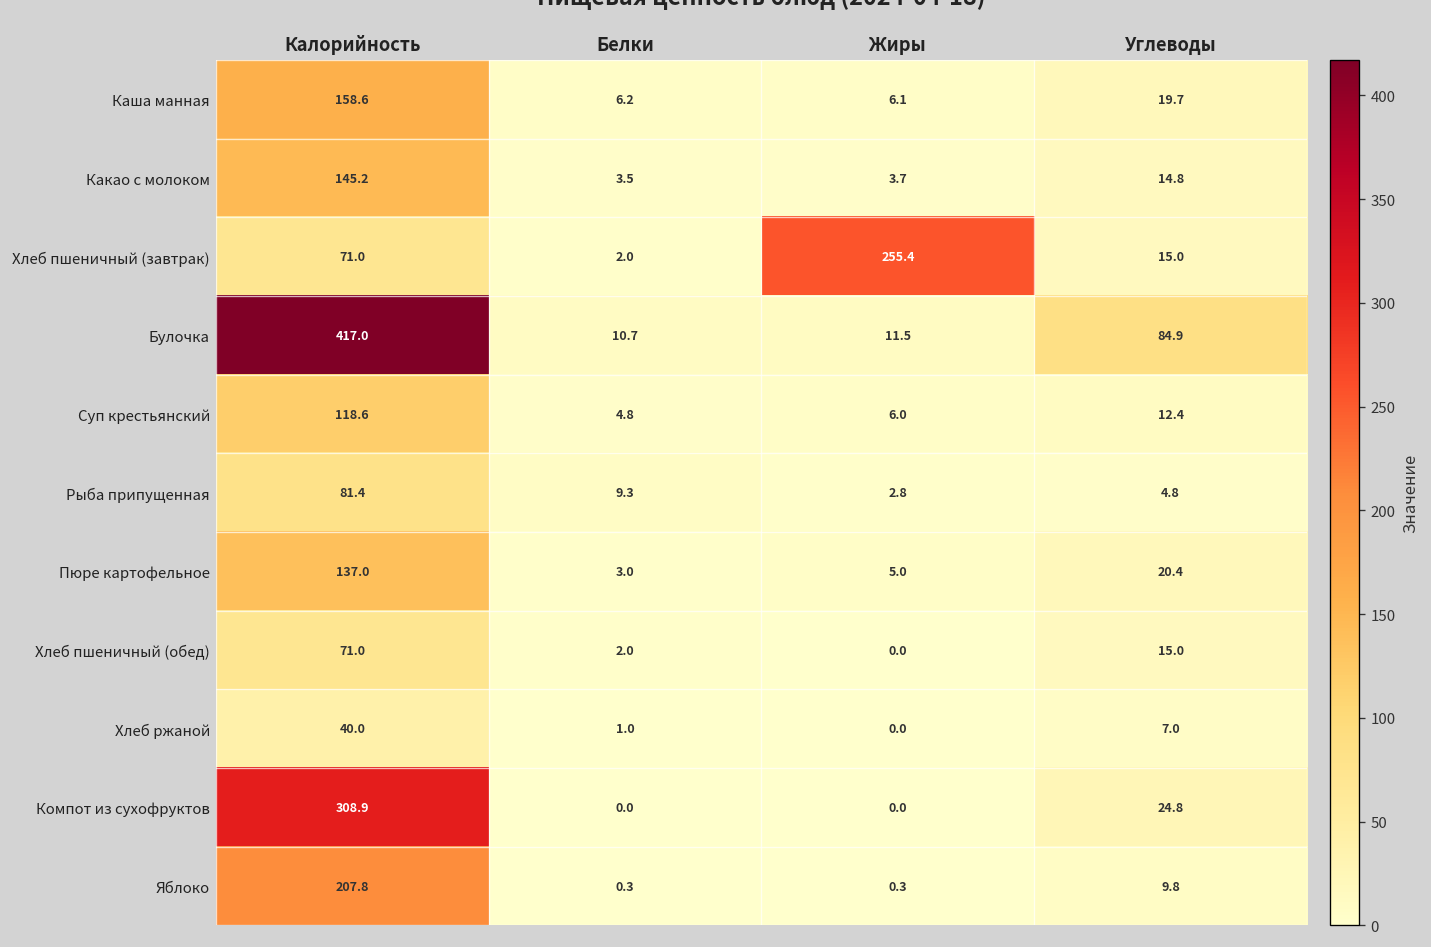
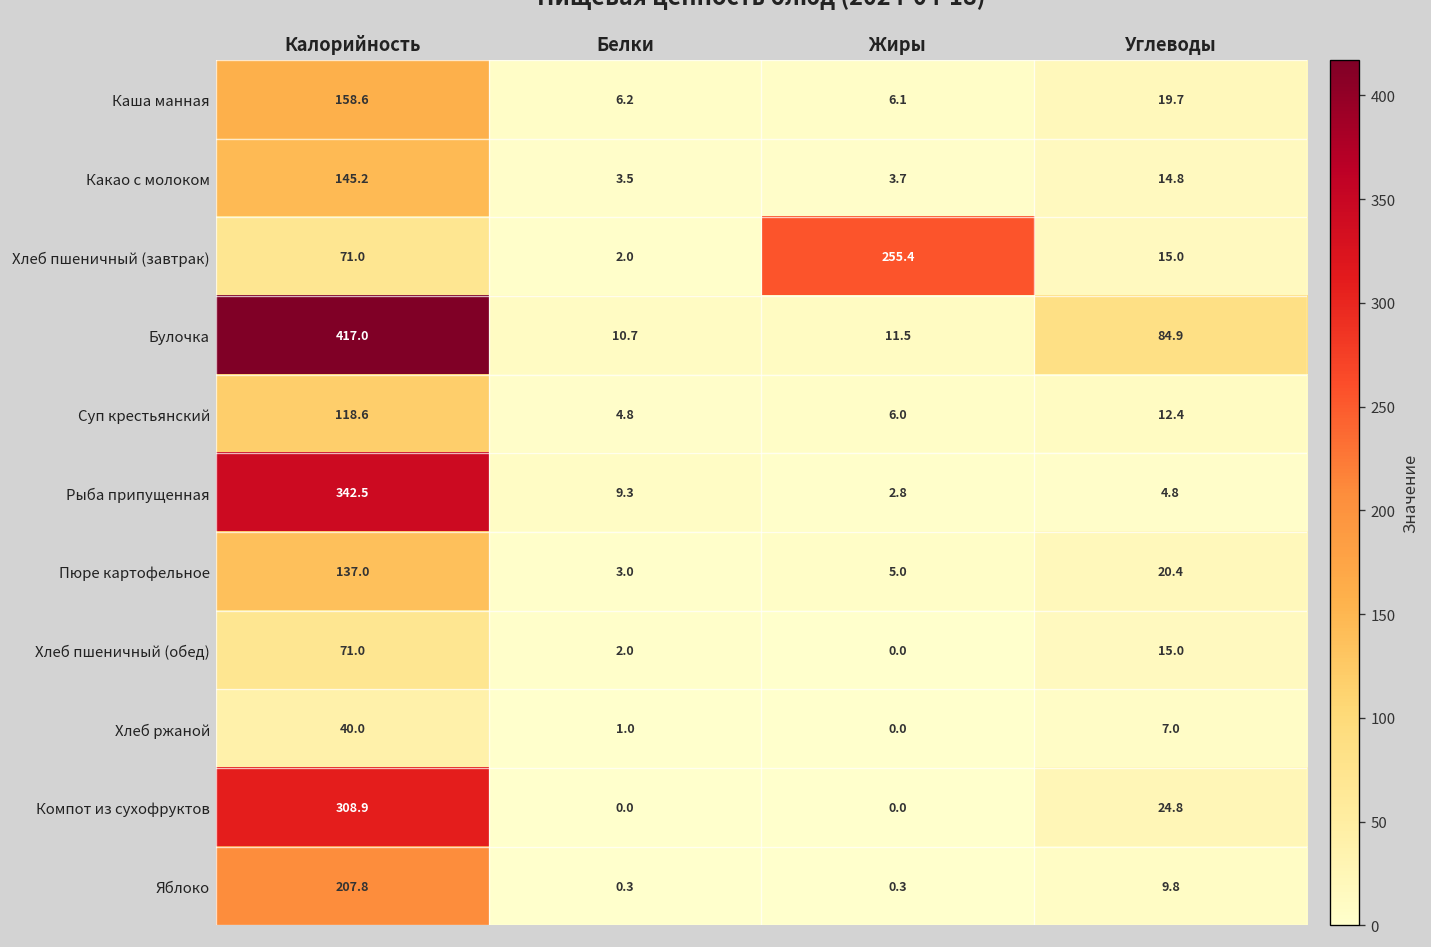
Рыба припущенная, Калорийность: 81.4 -> 342.5
